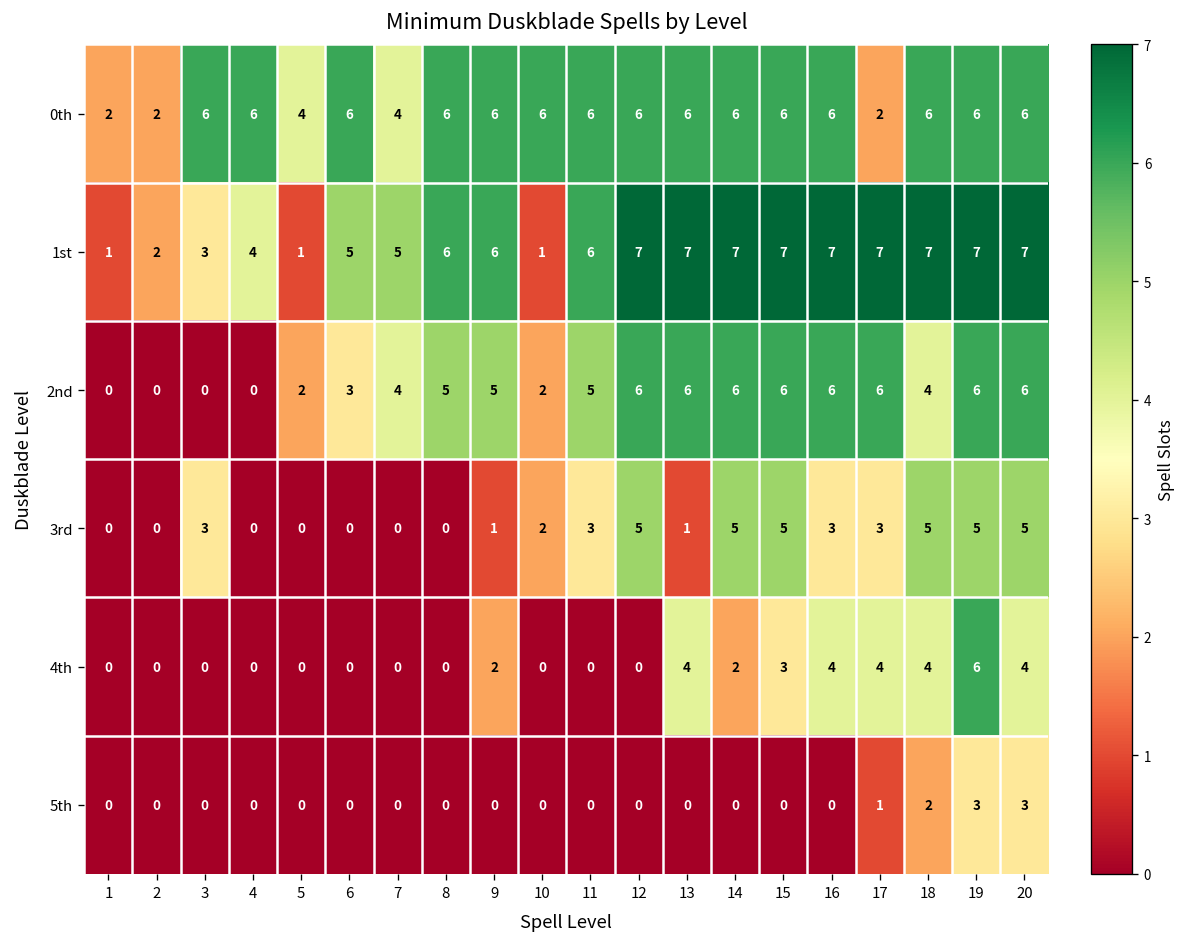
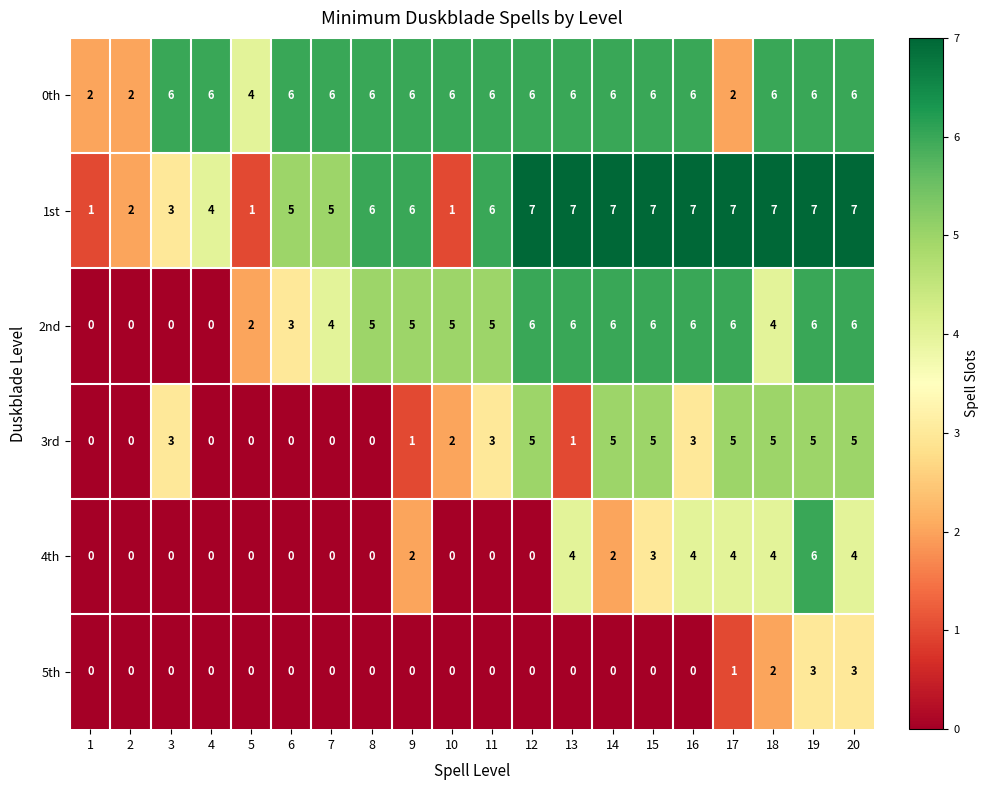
0th, 7: 4 -> 6
2nd, 10: 2 -> 5
3rd, 17: 3 -> 5
